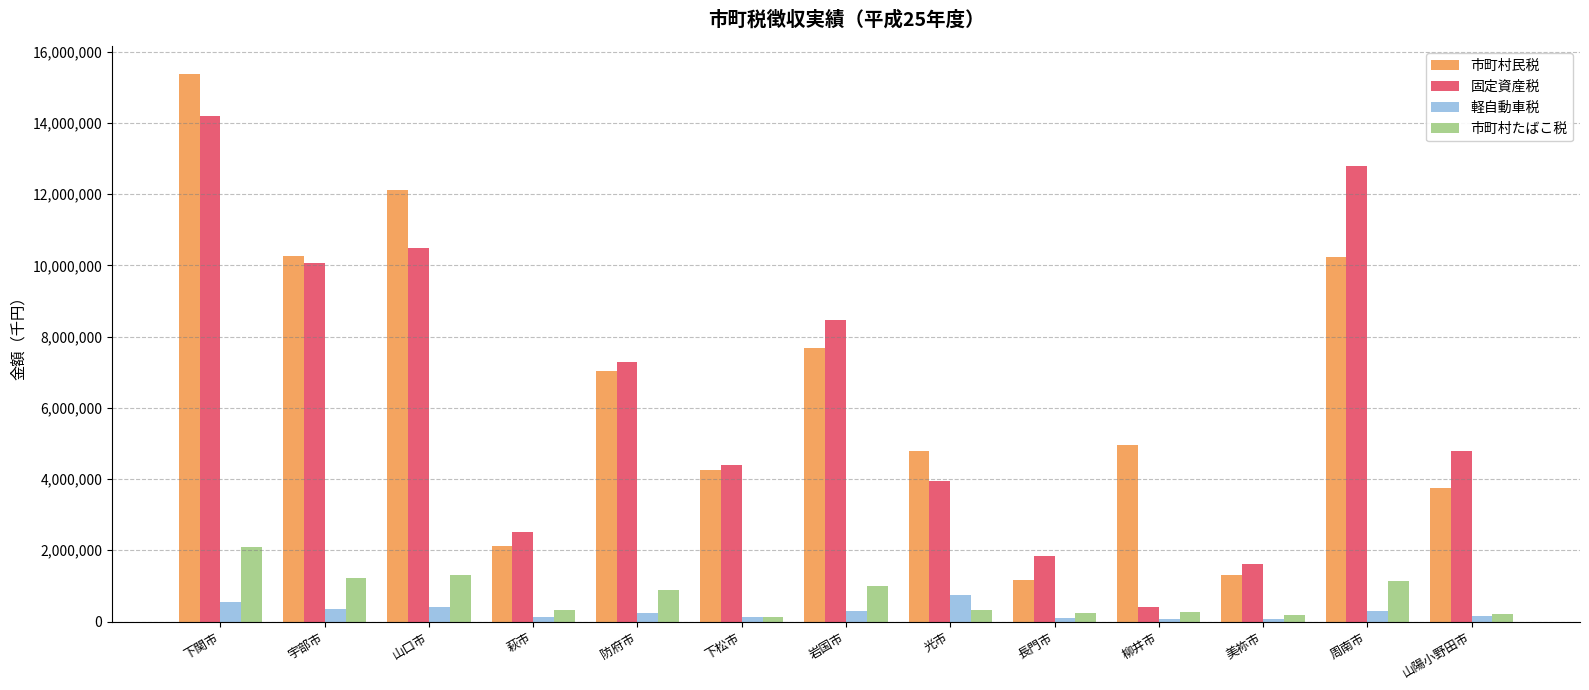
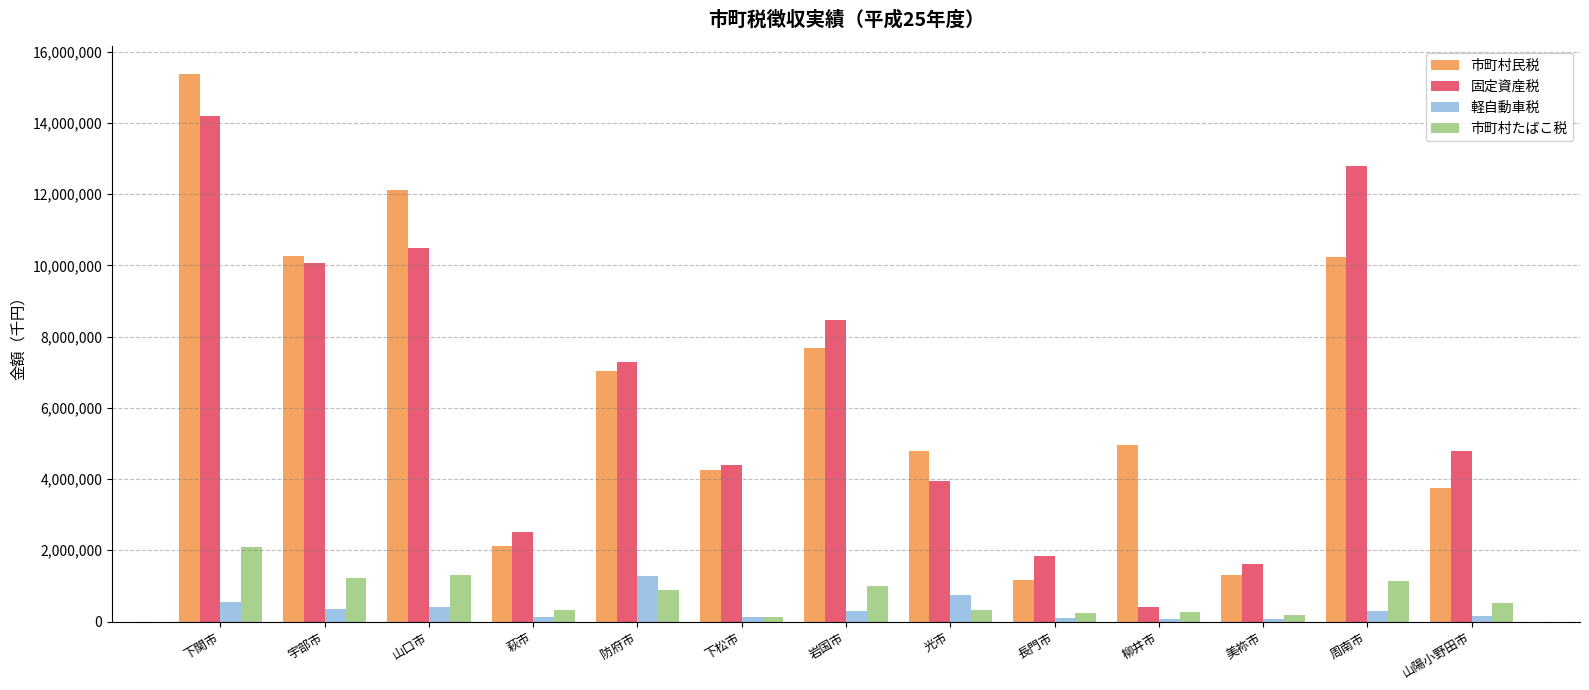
軽自動車税, 防府市: 200,000 -> 1,300,000
市町村たばこ税, 山陽小野田市: 200,000 -> 500,000
